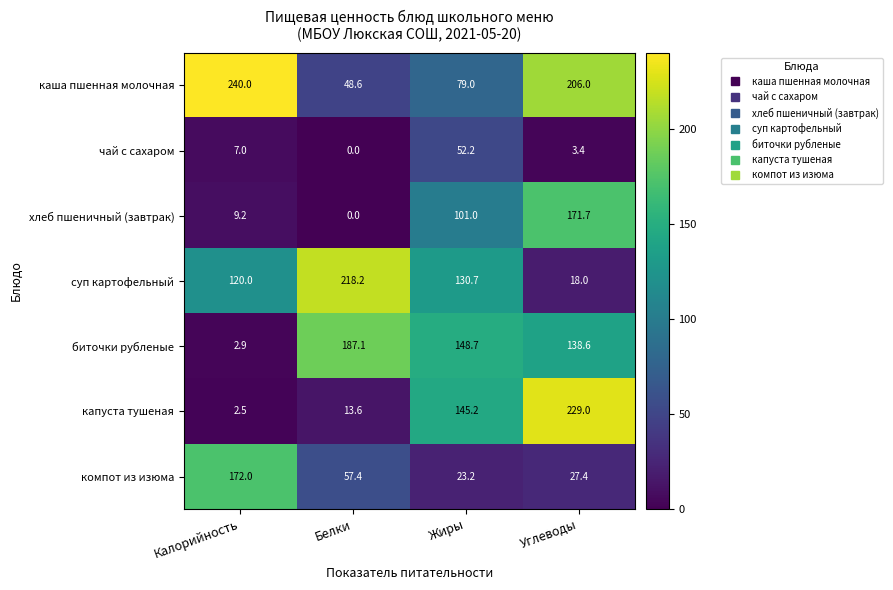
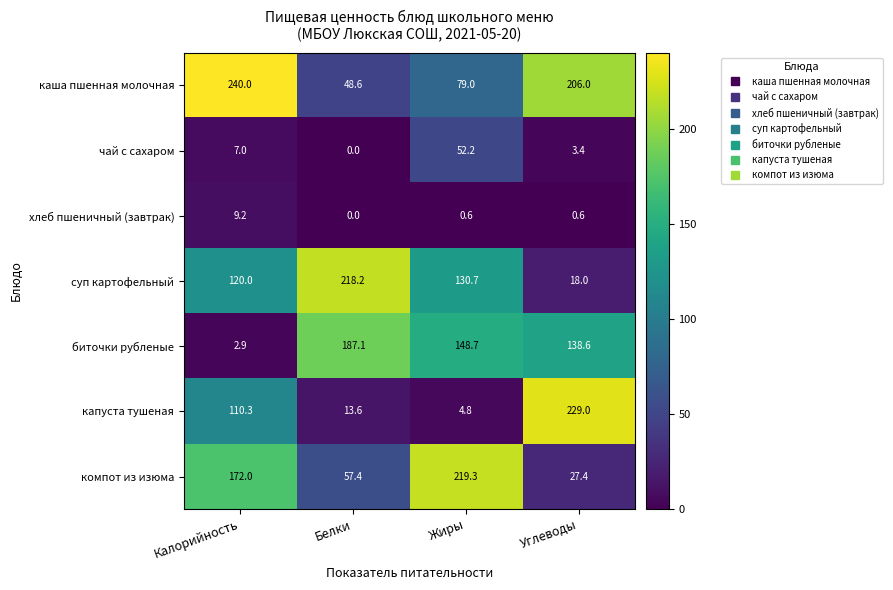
хлеб пшеничный (завтрак), Жиры: 101.0 -> 0.6
хлеб пшеничный (завтрак), Углеводы: 171.7 -> 0.6
капуста тушеная, Калорийность: 2.5 -> 110.3
капуста тушеная, Жиры: 145.2 -> 4.8
компот из изюма, Жиры: 23.2 -> 219.3
